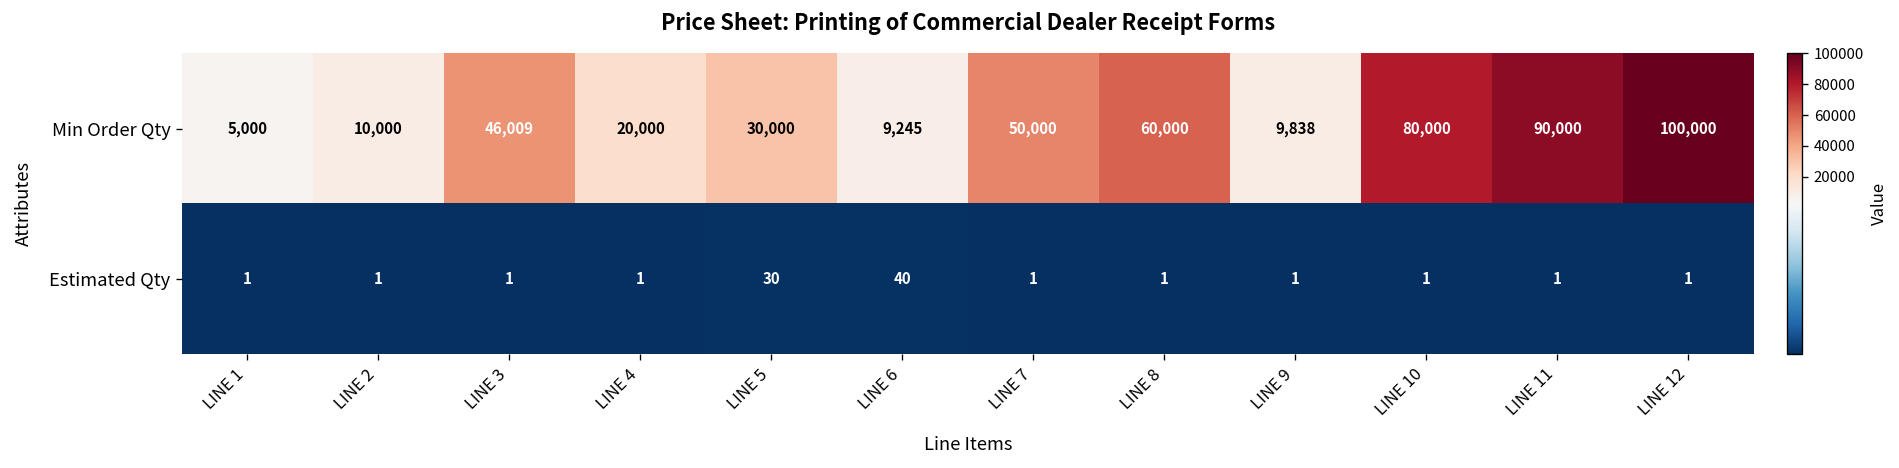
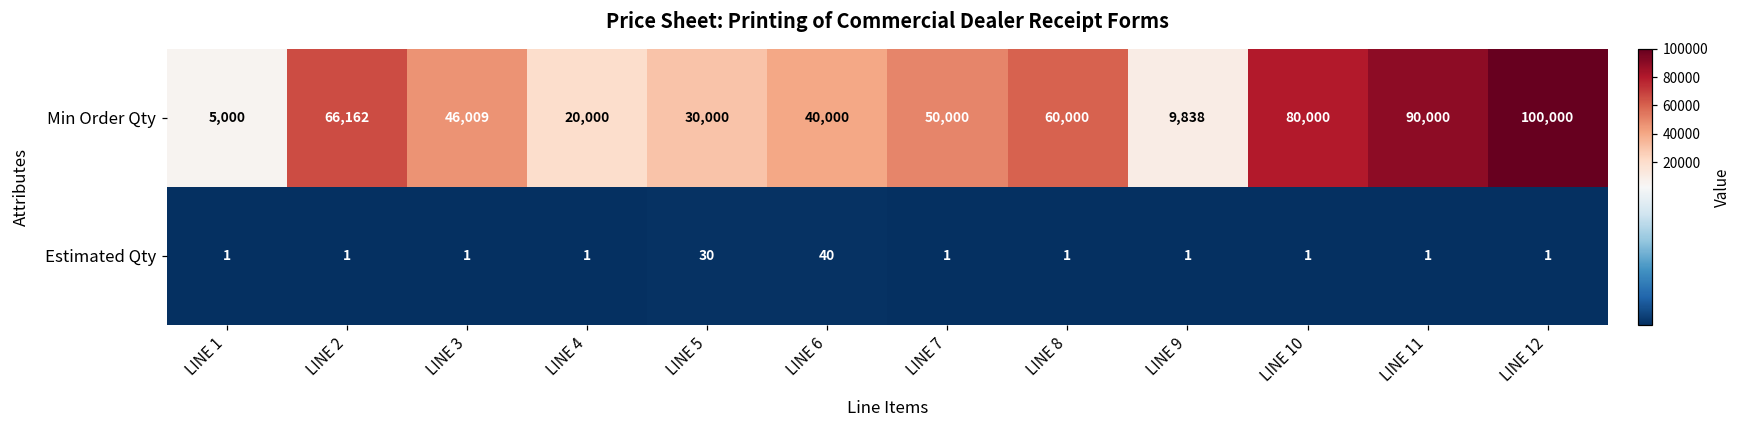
Min Order Qty, LINE 2: 10,000 -> 66,162
Min Order Qty, LINE 6: 9,245 -> 40,000
